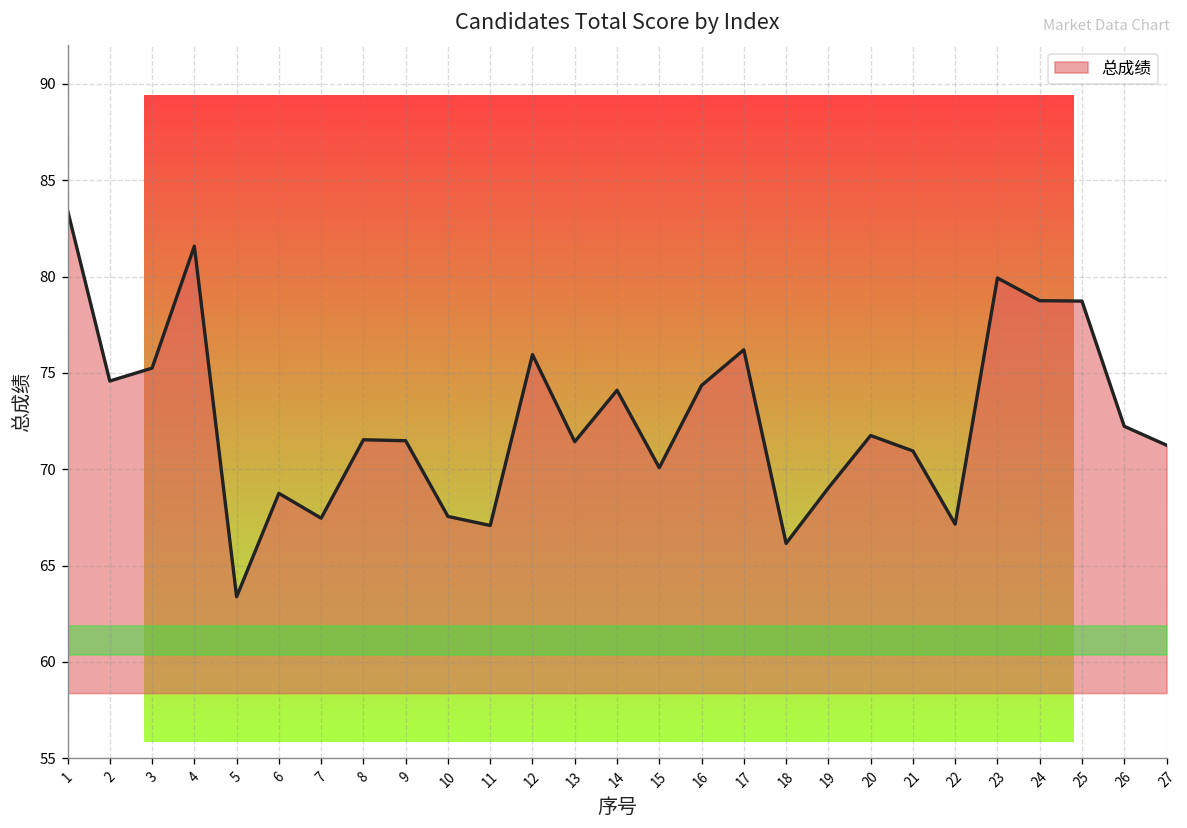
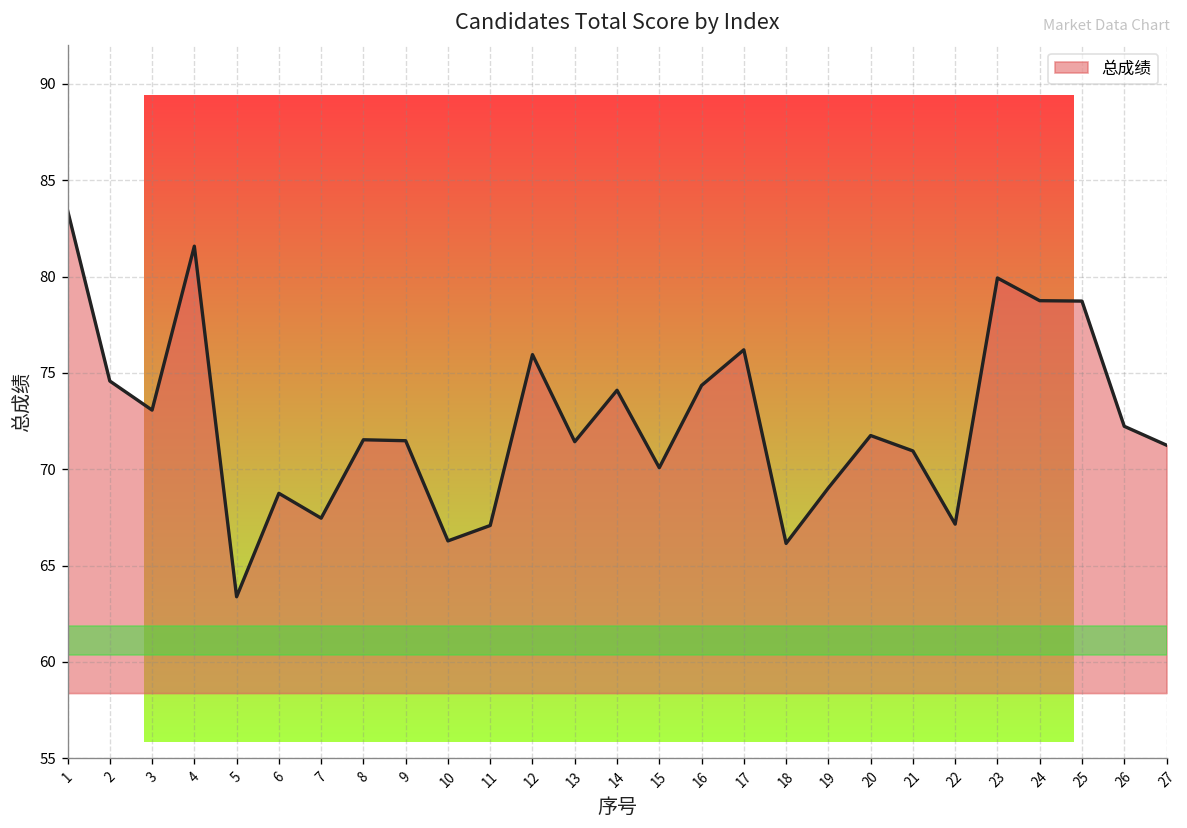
3: 75.3 -> 73.1
10: 67.6 -> 66.3
